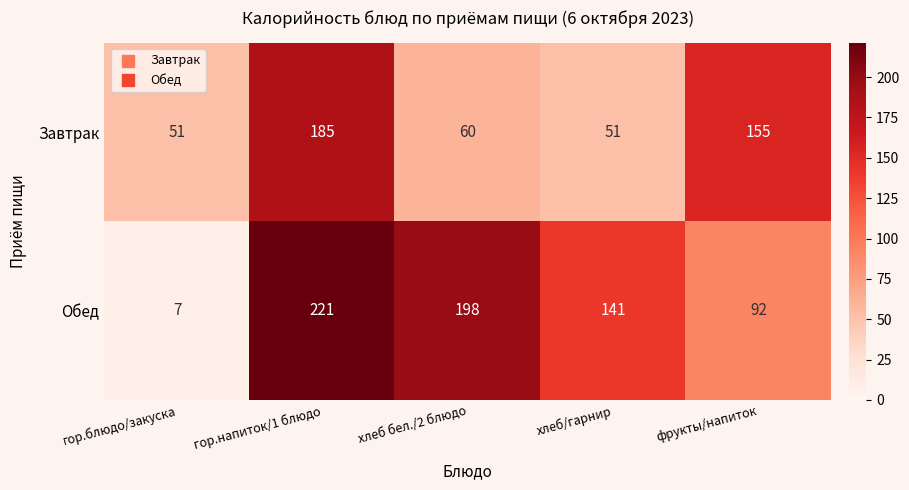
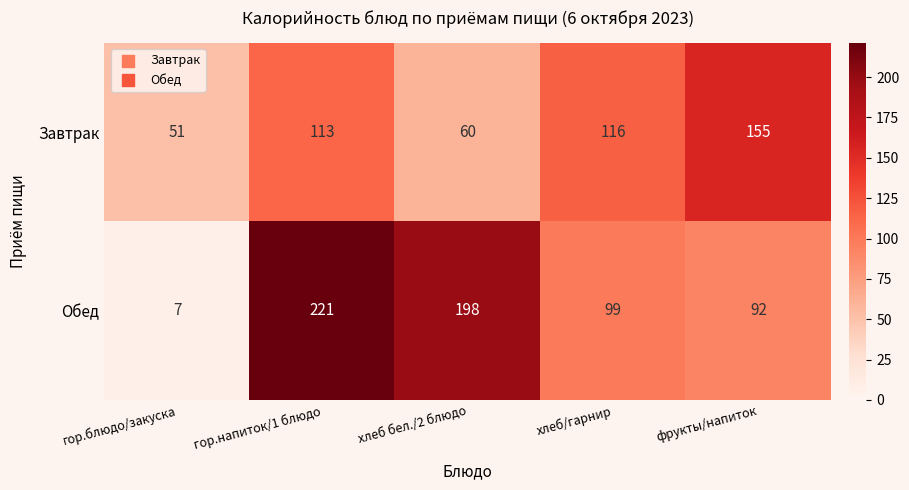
Завтрак, гор.напиток/1 блюдо: 185 -> 113
Завтрак, хлеб/гарнир: 51 -> 116
Обед, хлеб/гарнир: 141 -> 99
